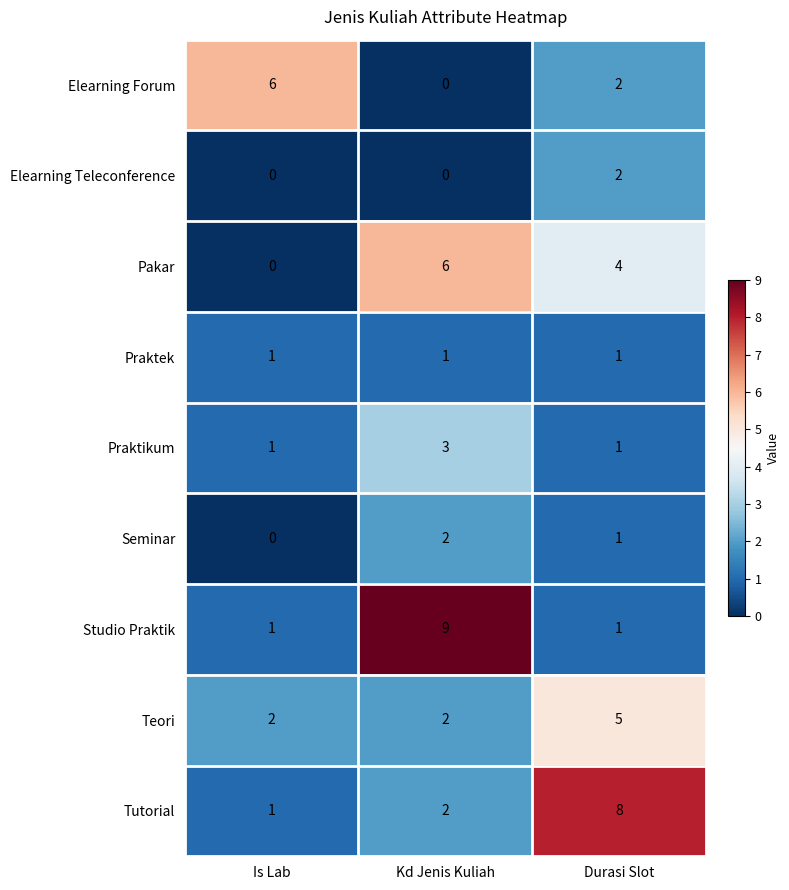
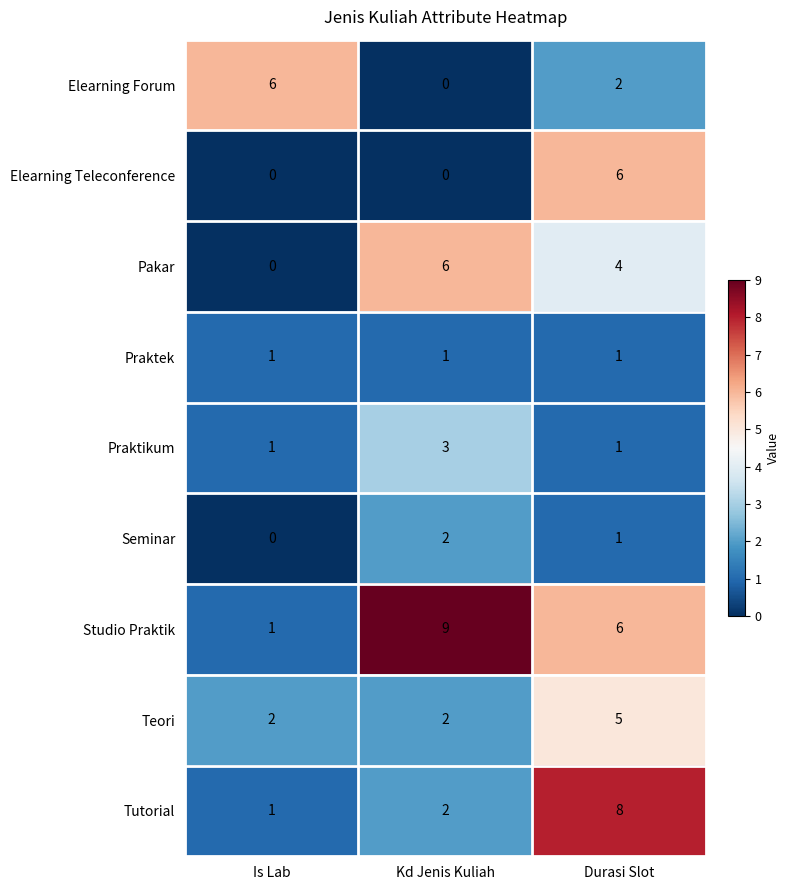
Elearning Teleconference, Durasi Slot: 2 -> 6
Studio Praktik, Durasi Slot: 1 -> 6
